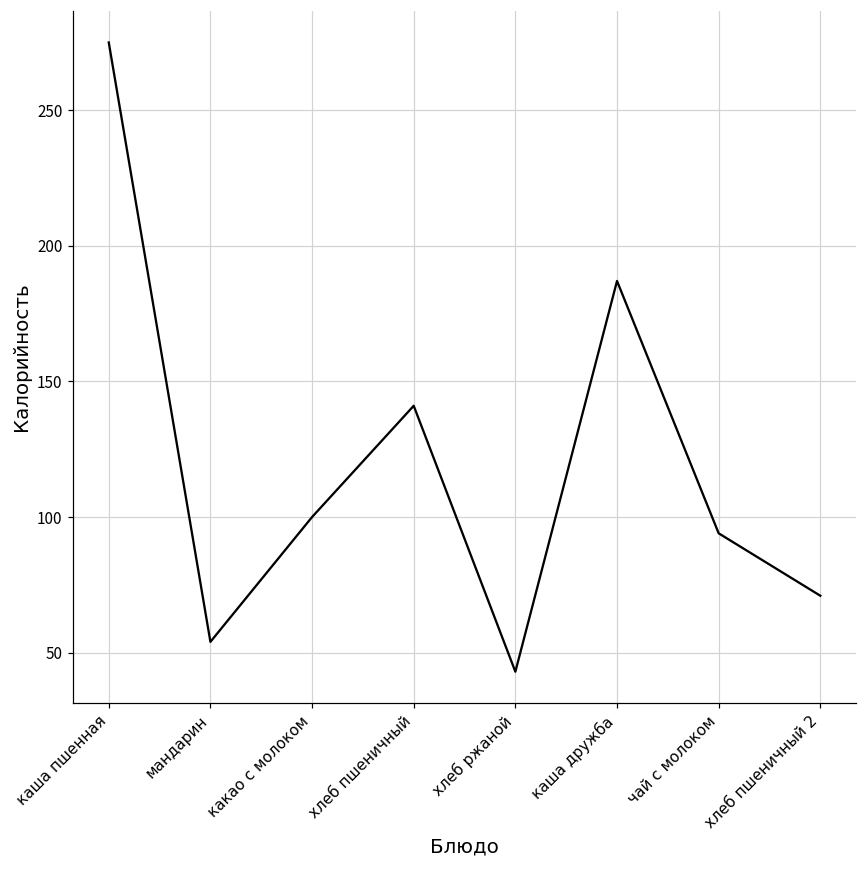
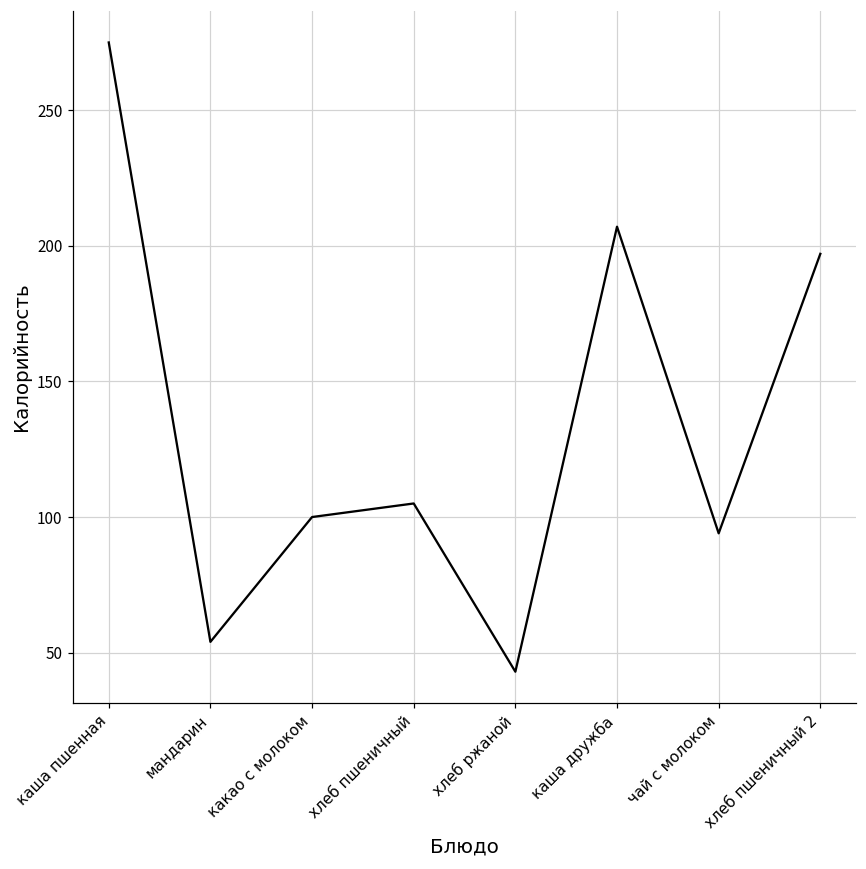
хлеб пшеничный: 141 -> 105
каша дружба: 187 -> 207
хлеб пшеничный 2: 71 -> 197
